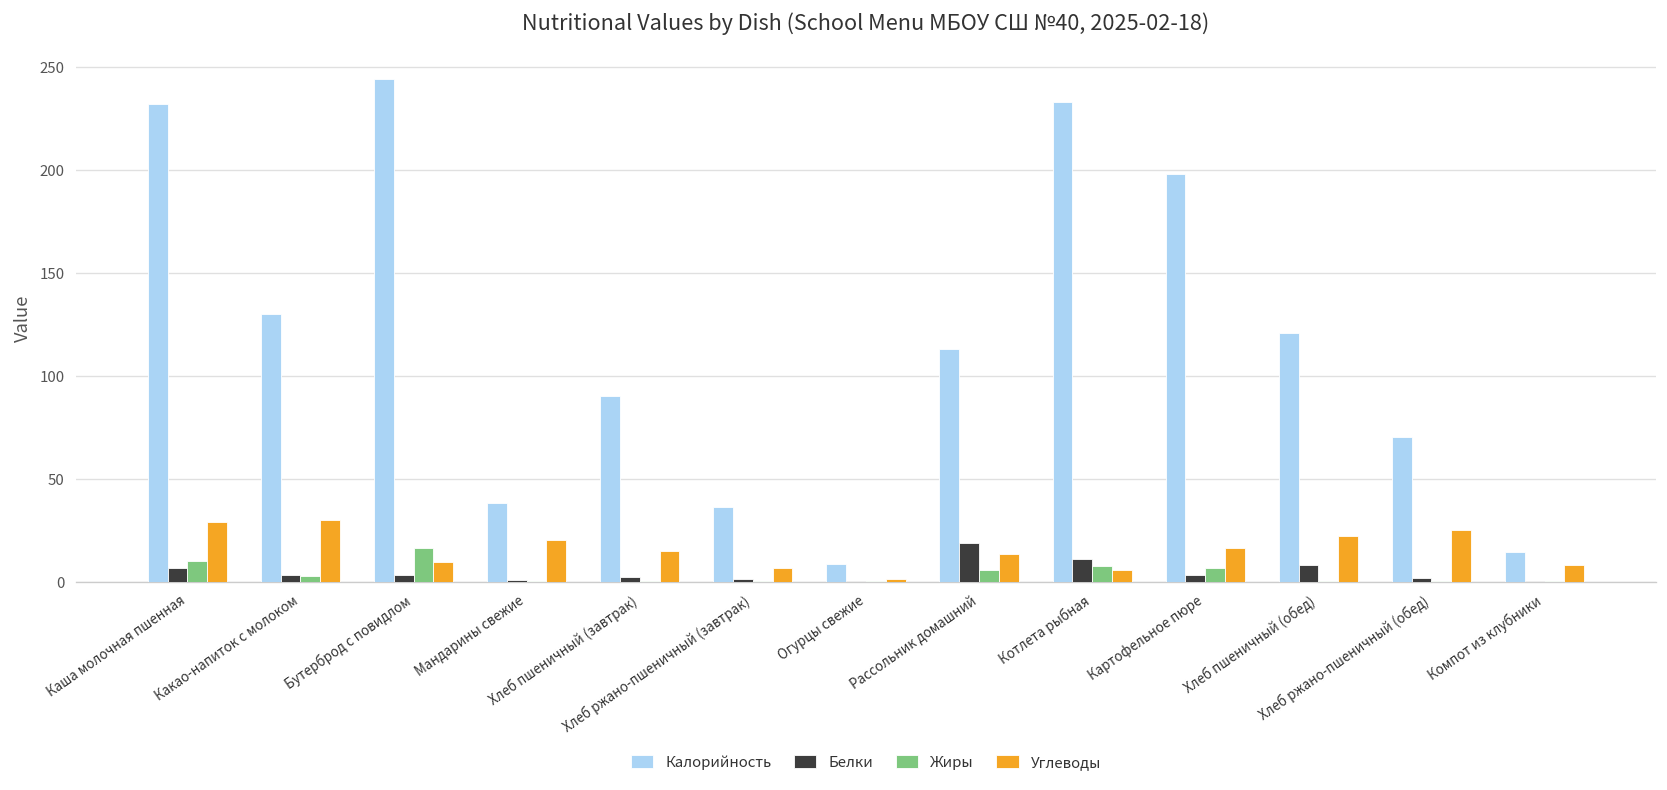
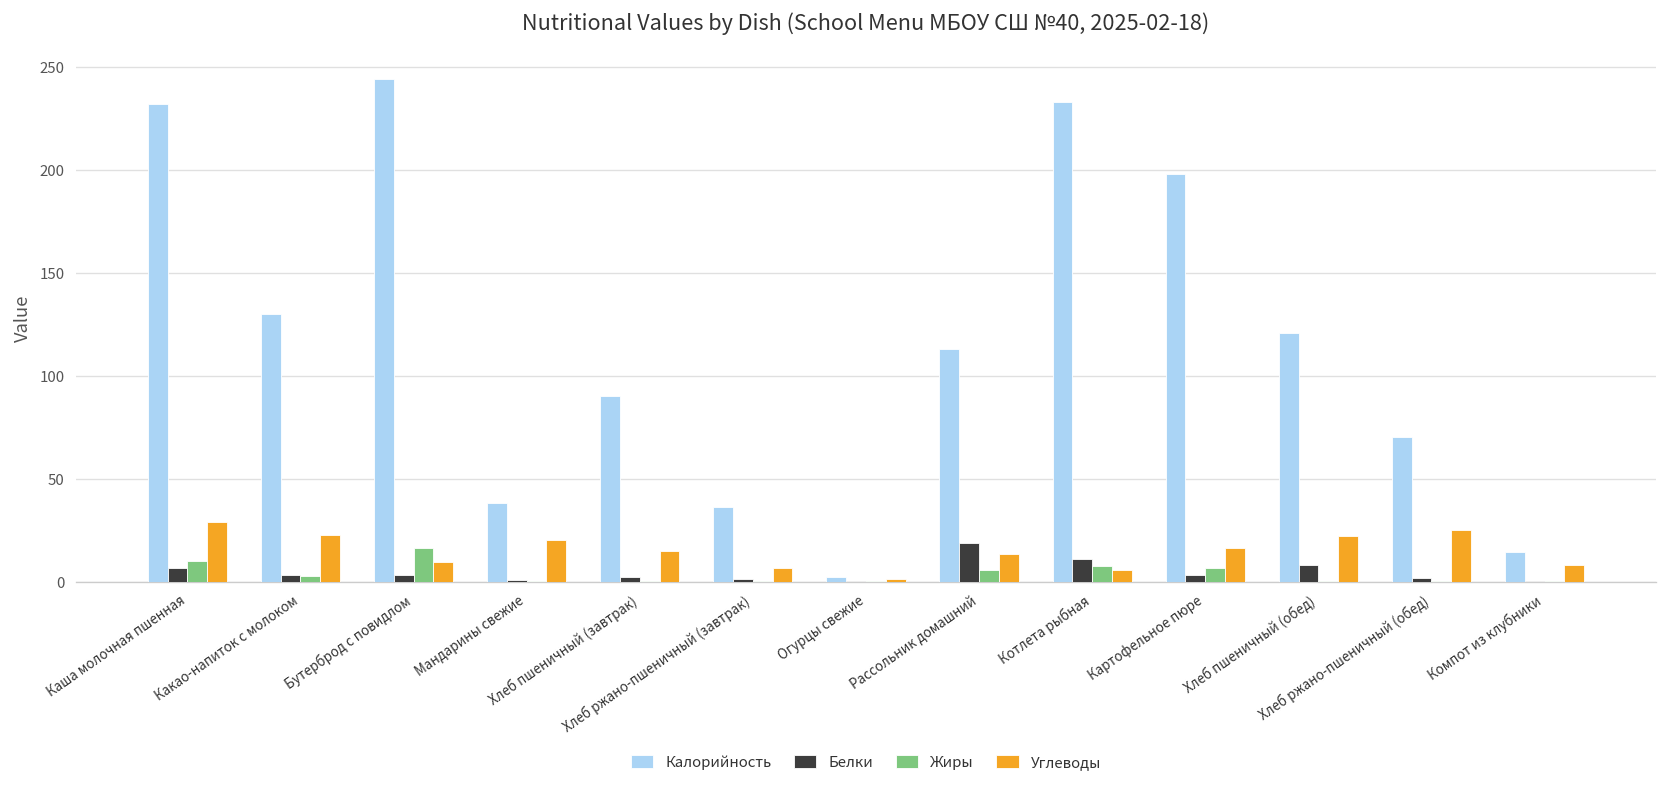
Углеводы, Какао-напиток с молоком: 30 -> 23
Калорийность, Огурцы свежие: 8 -> 3
